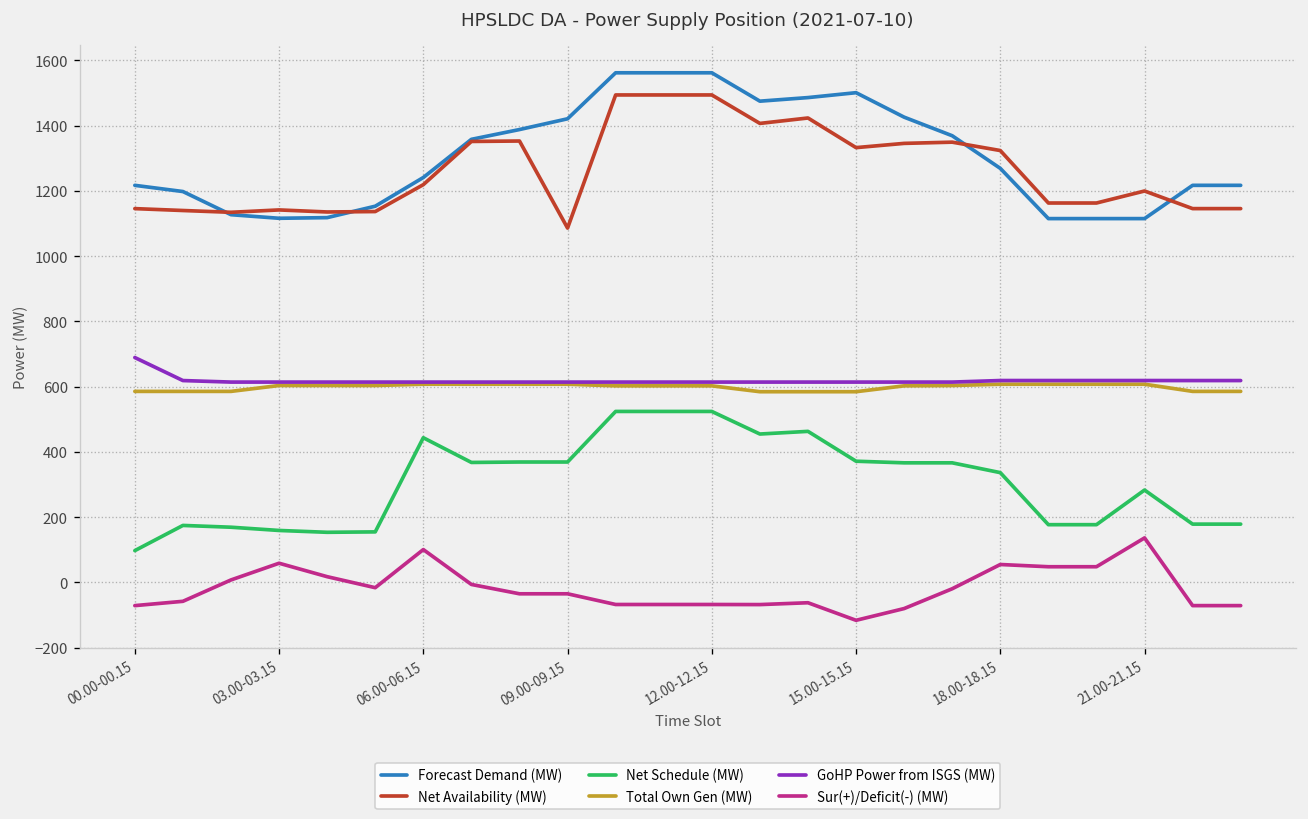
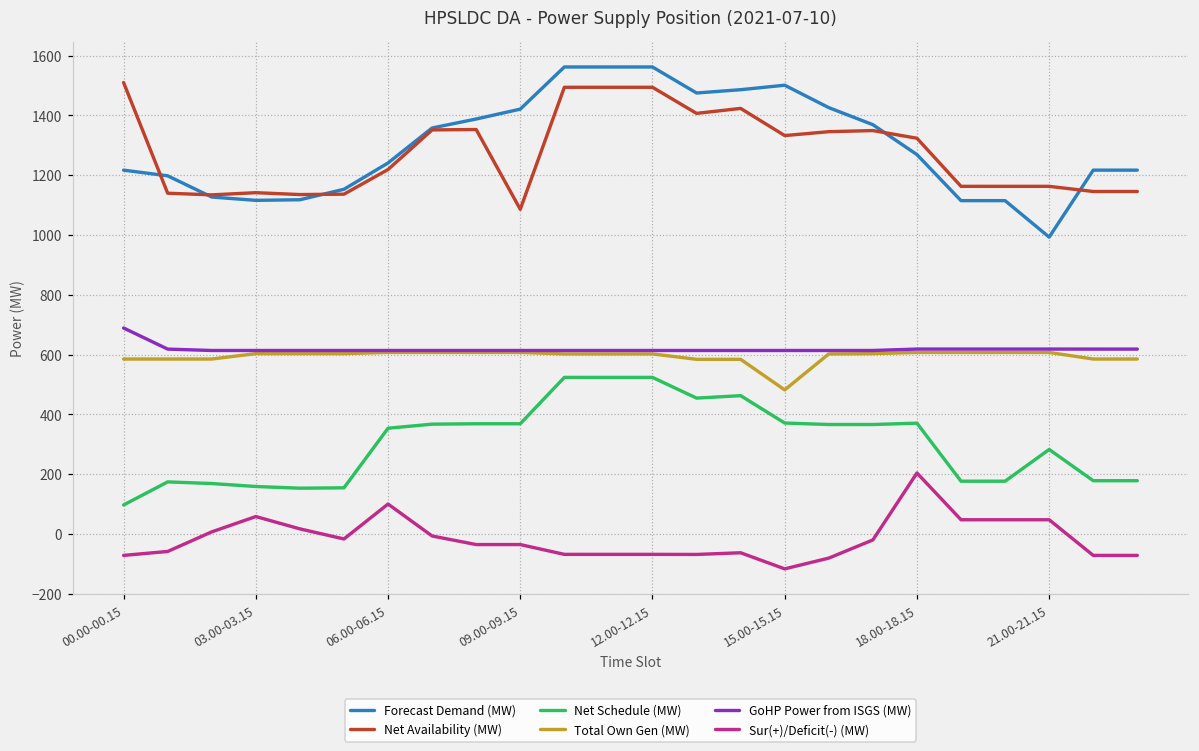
Net Availability (MW), 00.00-00.15: 1150 -> 1510
Net Schedule (MW), 06.00-06.15: 440 -> 350
Total Own Gen (MW), 15.00-15.15: 580 -> 480
Net Schedule (MW), 18.00-18.15: 340 -> 370
Sur(+)/Deficit(-) (MW), 18.00-18.15: 50 -> 200
Forecast Demand (MW), 21.00-21.15: 1120 -> 990
Net Availability (MW), 21.00-21.15: 1200 -> 1160
Sur(+)/Deficit(-) (MW), 21.00-21.15: 140 -> 50
